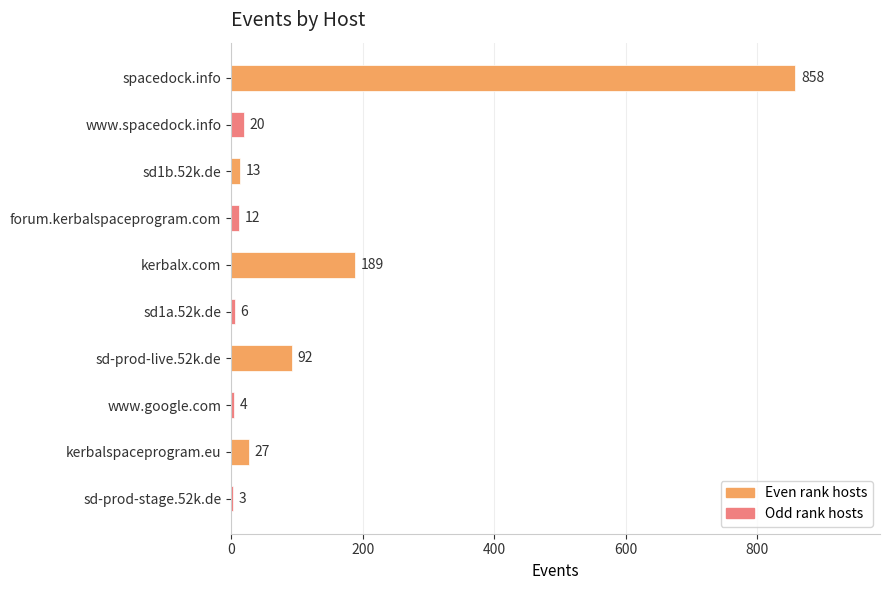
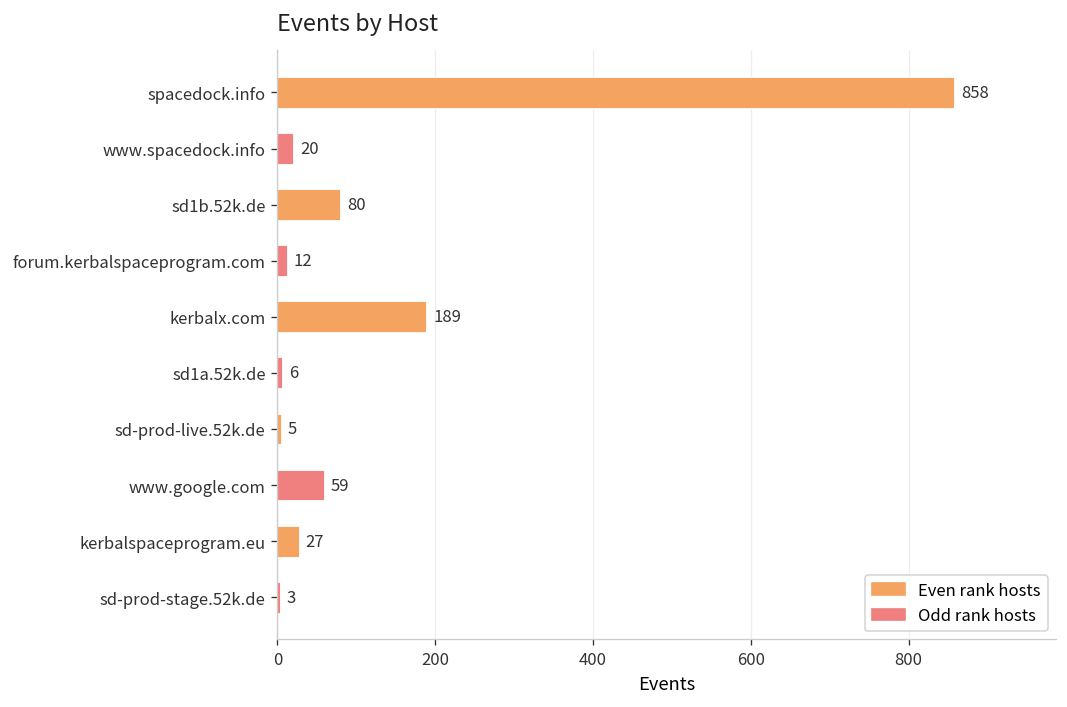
sd1b.52k.de: 13 -> 80
sd-prod-live.52k.de: 92 -> 5
www.google.com: 4 -> 59
